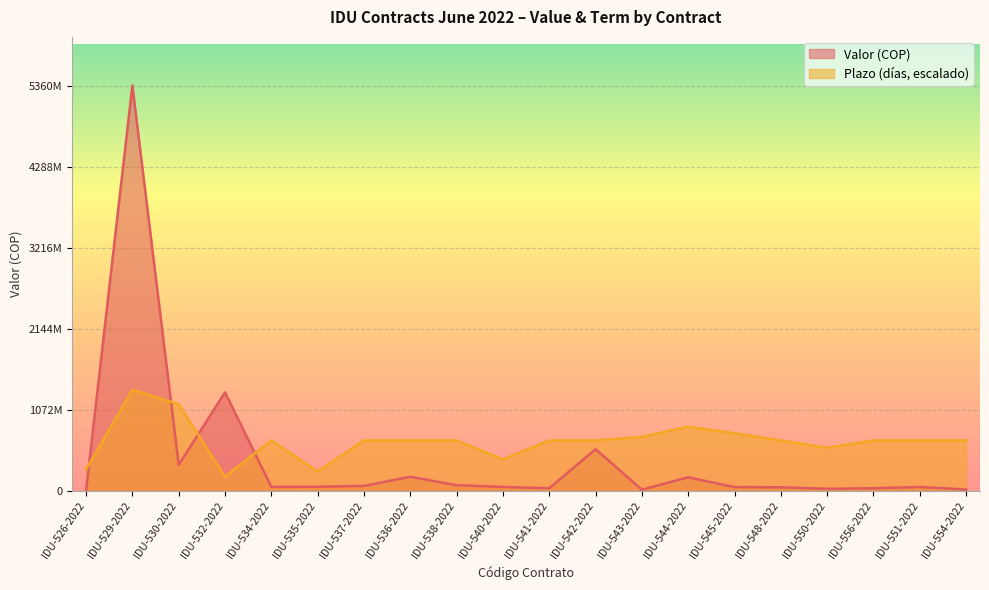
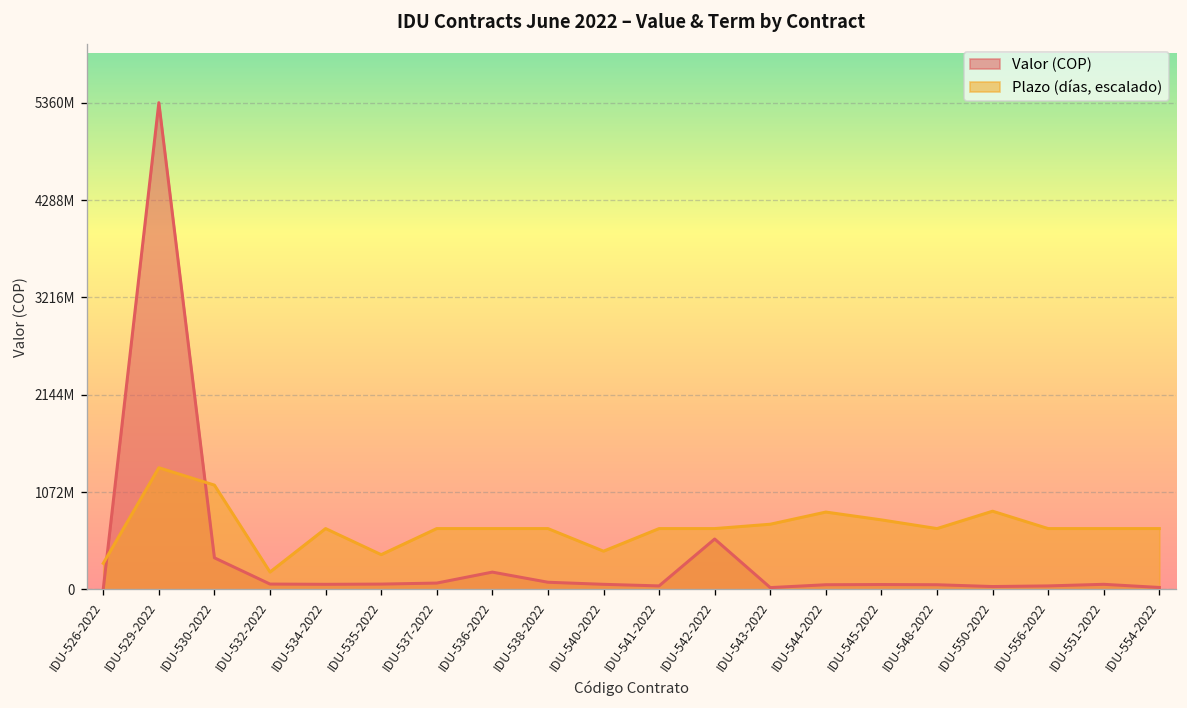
Valor (COP), IDU-532-2022: 1300000000 -> 100000000
Plazo (días, escalado), IDU-535-2022: 300000000 -> 400000000
Valor (COP), IDU-544-2022: 200000000 -> 100000000
Plazo (días, escalado), IDU-550-2022: 600000000 -> 900000000
